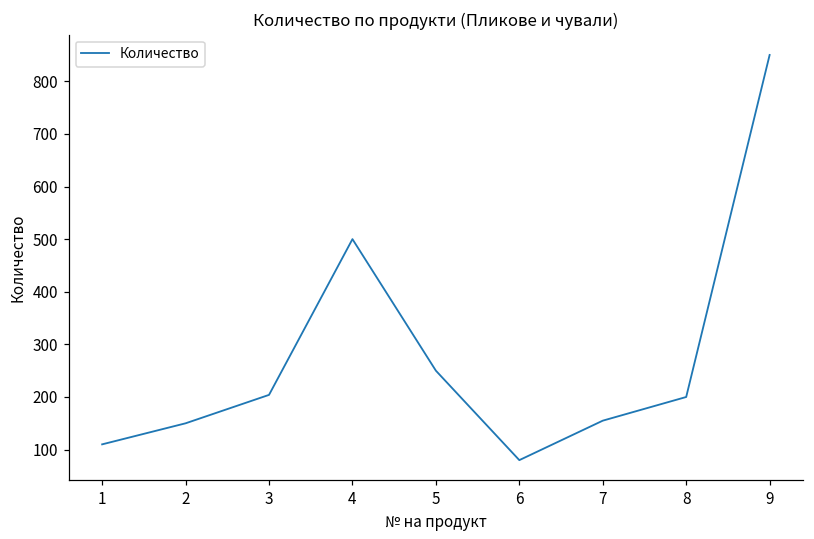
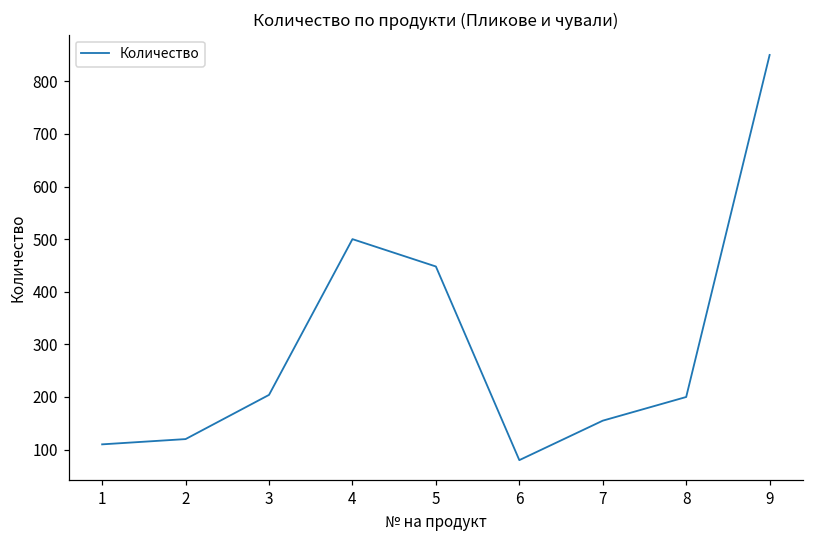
2: 150 -> 120
5: 250 -> 450
